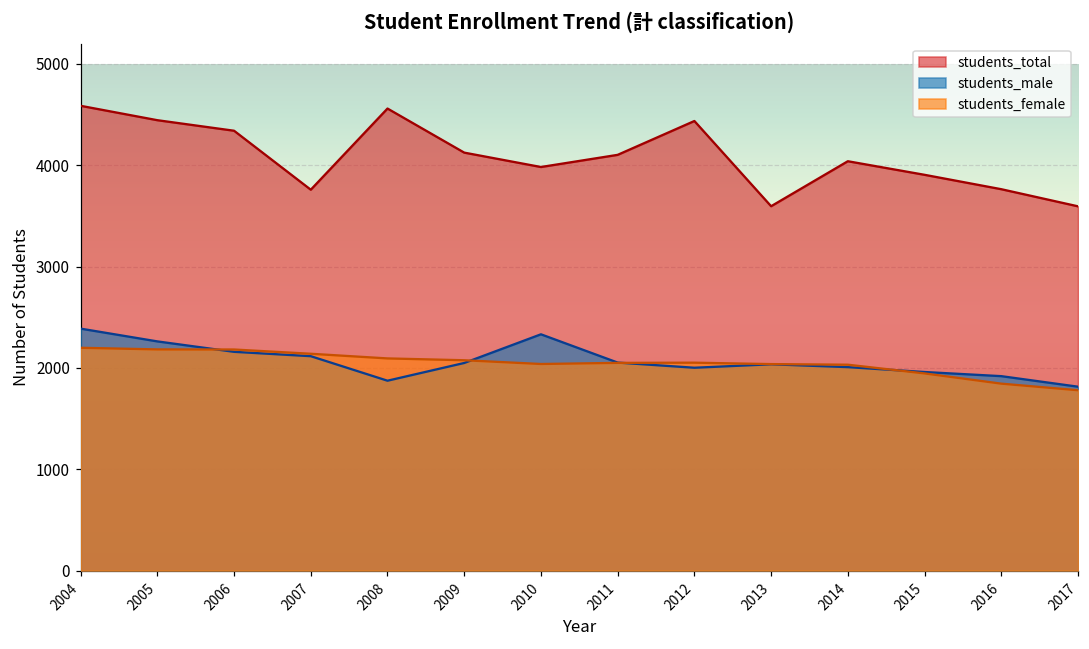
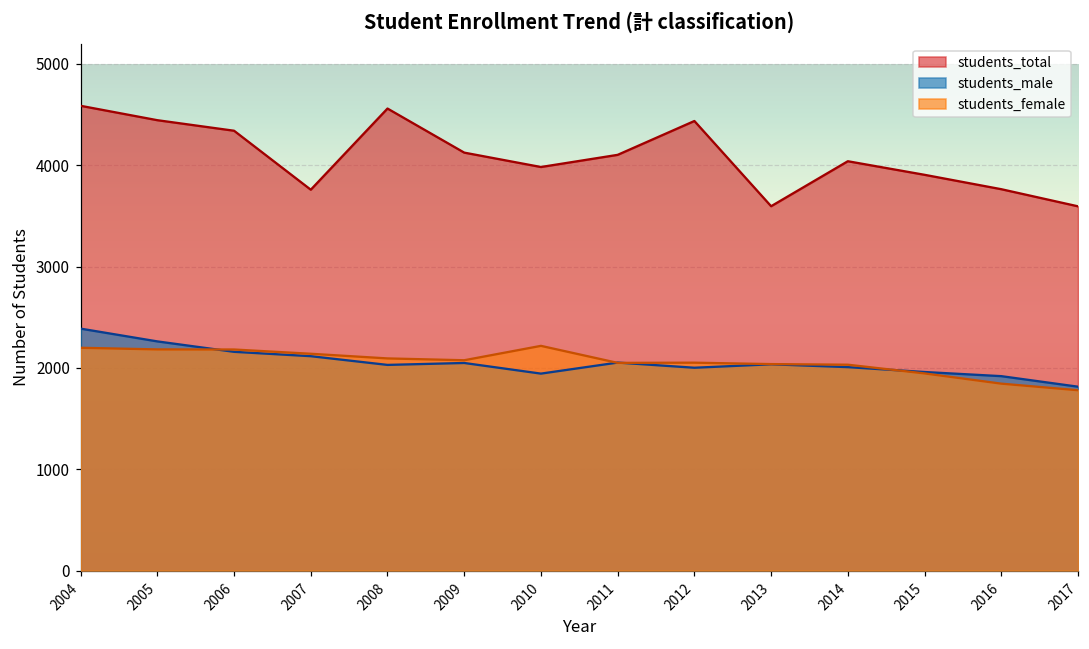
students_male, 2008: 1900 -> 2000
students_male, 2010: 2300 -> 1900
students_female, 2010: 2000 -> 2200
